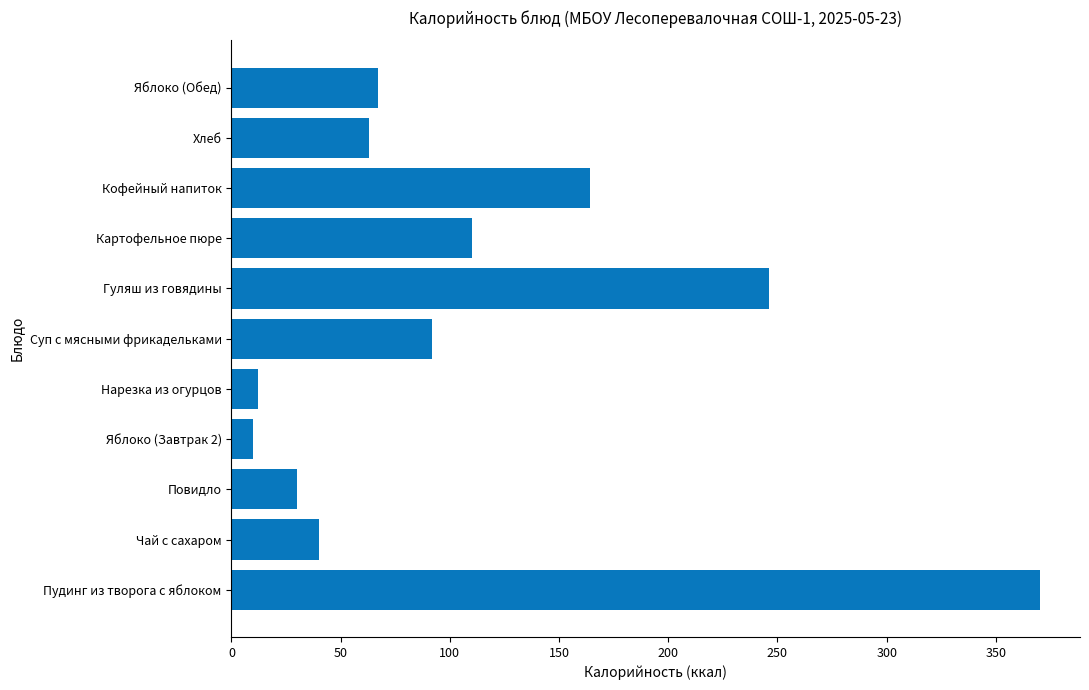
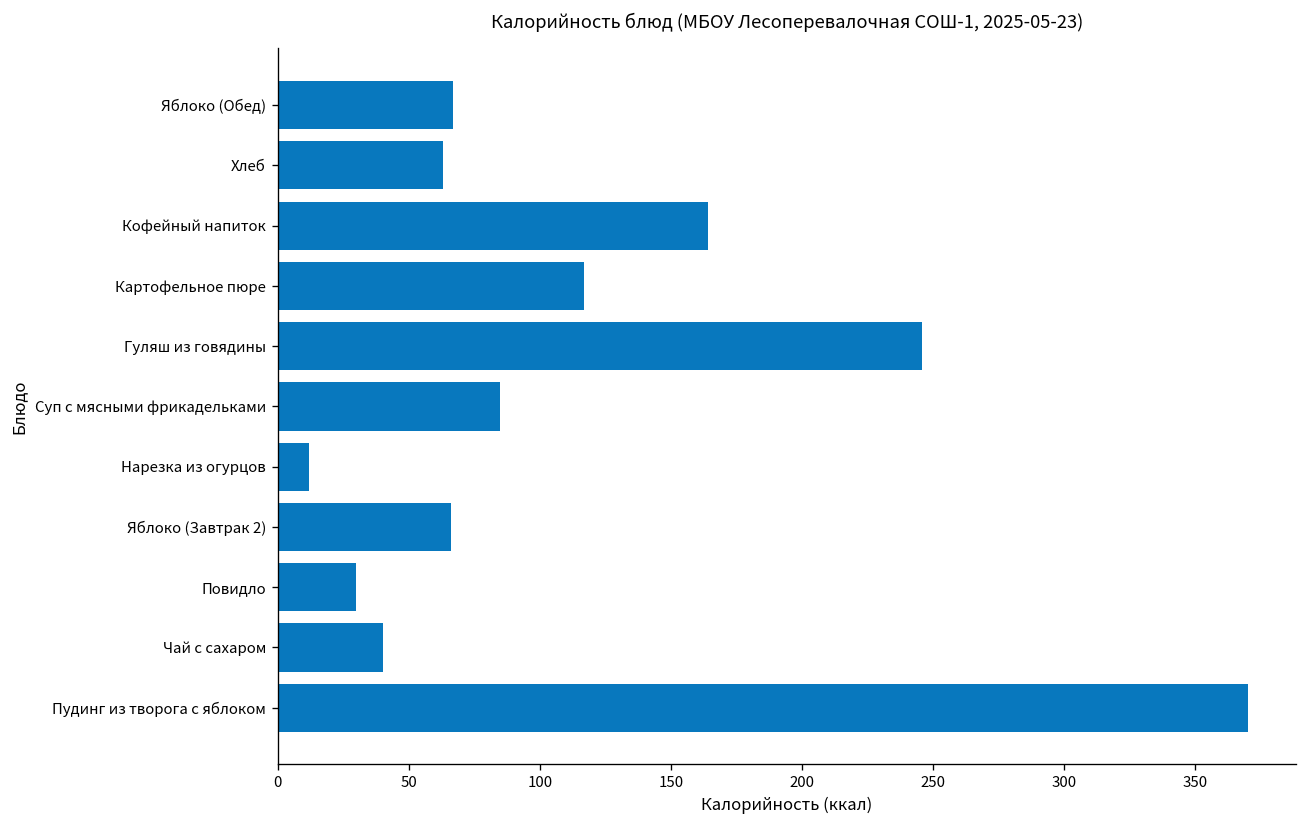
Картофельное пюре: 110 -> 117
Суп с мясными фрикадельками: 92 -> 85
Яблоко (Завтрак 2): 10 -> 66
